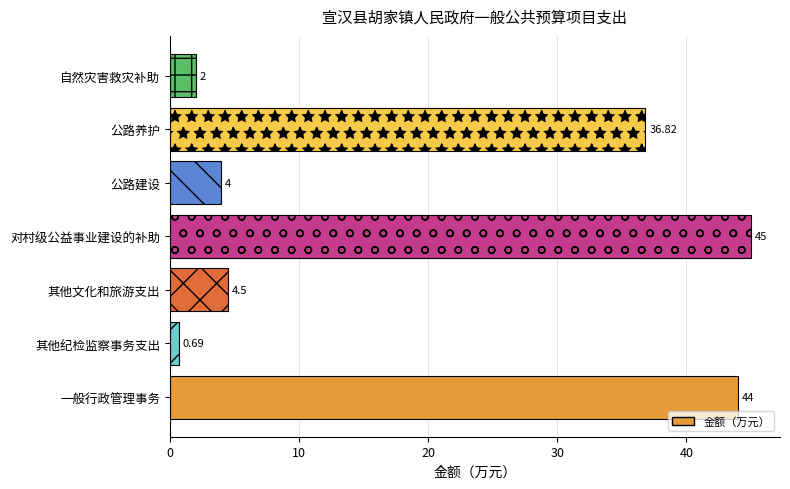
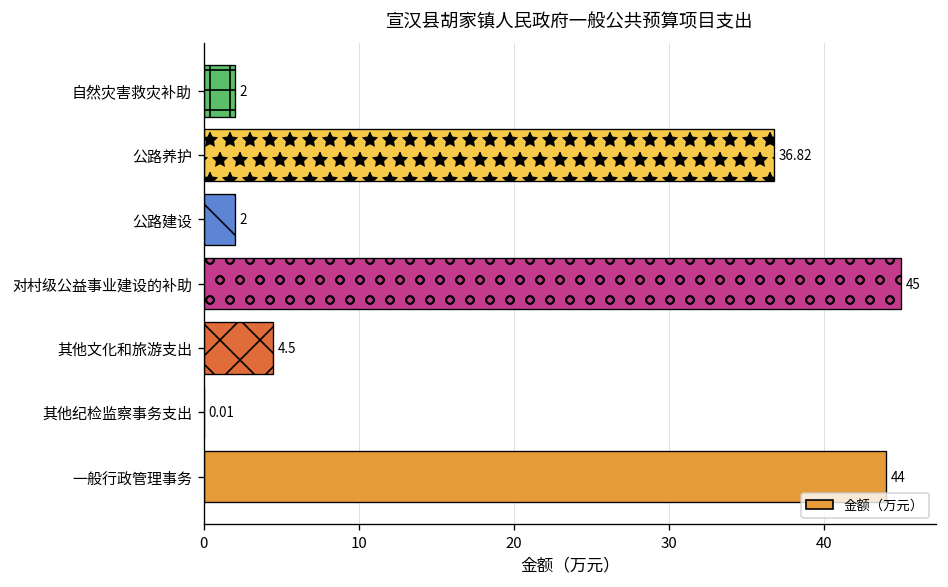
公路建设: 4 -> 2
其他纪检监察事务支出: 0.69 -> 0.01
